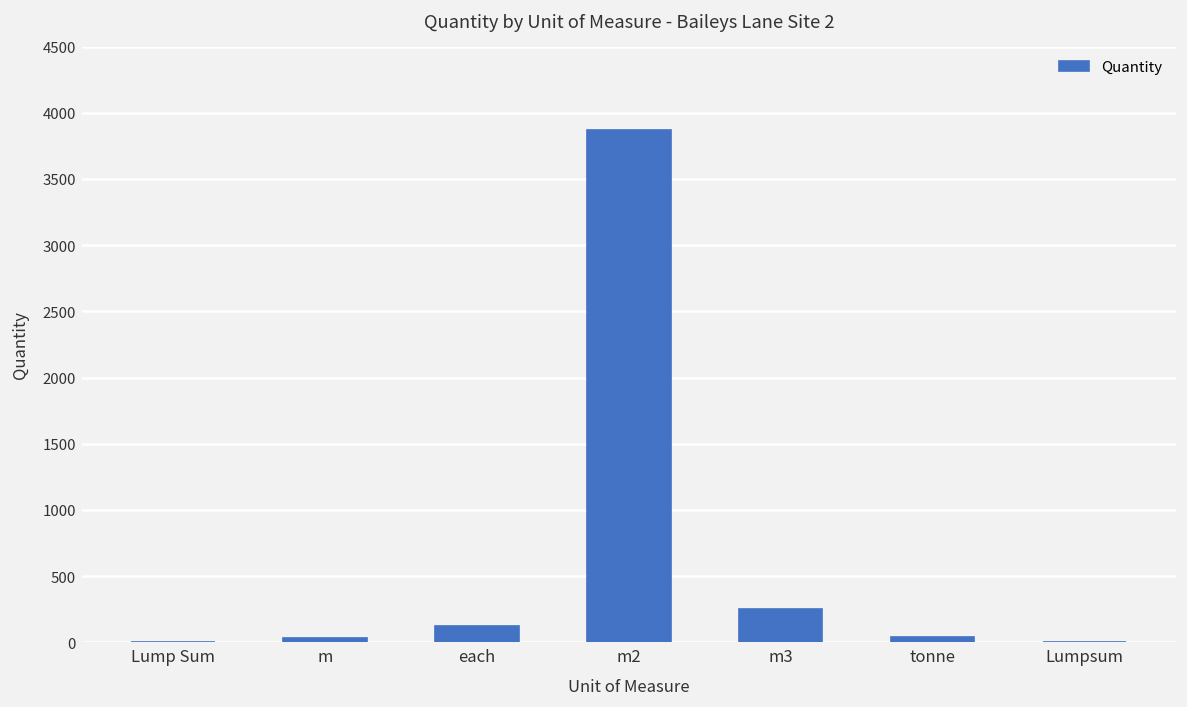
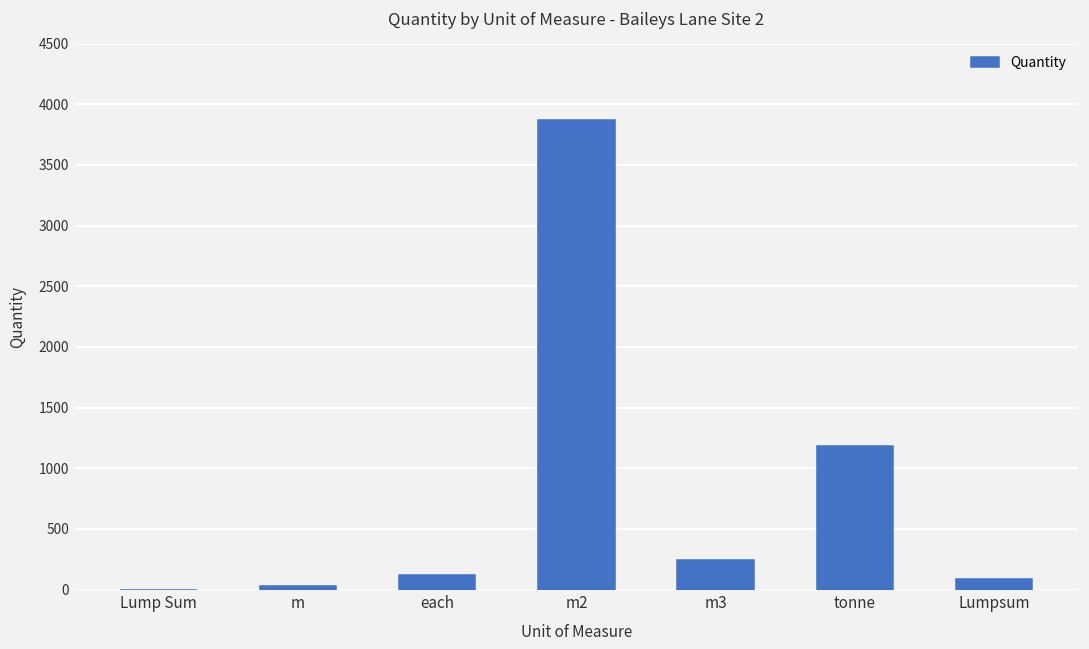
tonne: 40 -> 1190
Lumpsum: 0 -> 90
